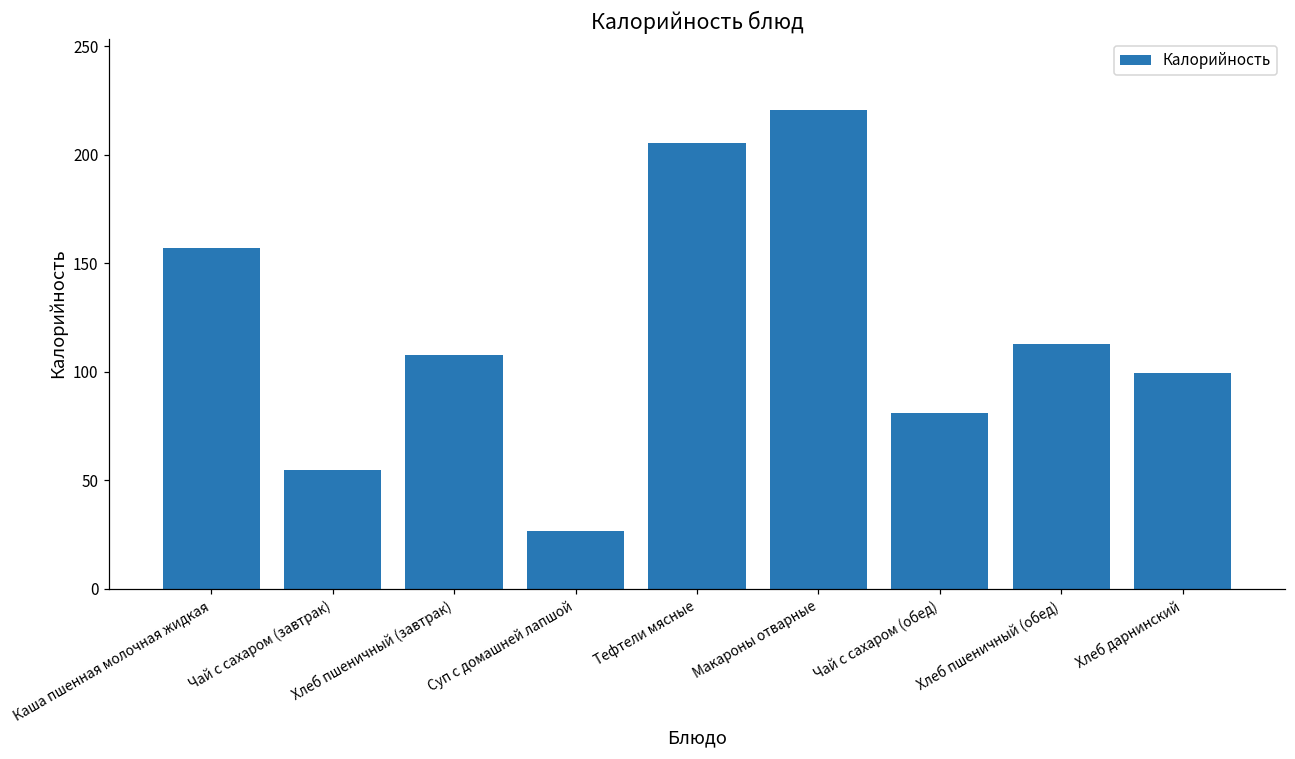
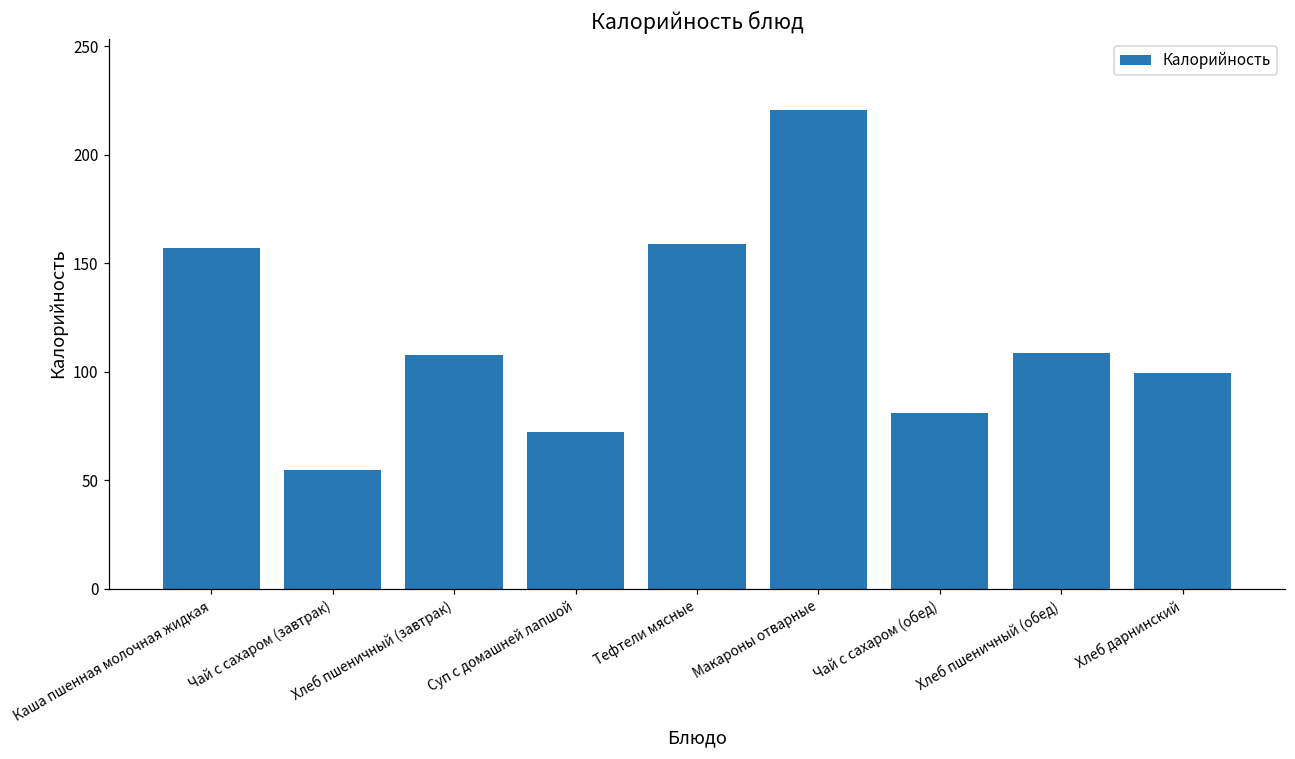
Суп с домашней лапшой: 27 -> 72
Тефтели мясные: 205 -> 159
Хлеб пшеничный (обед): 113 -> 109
